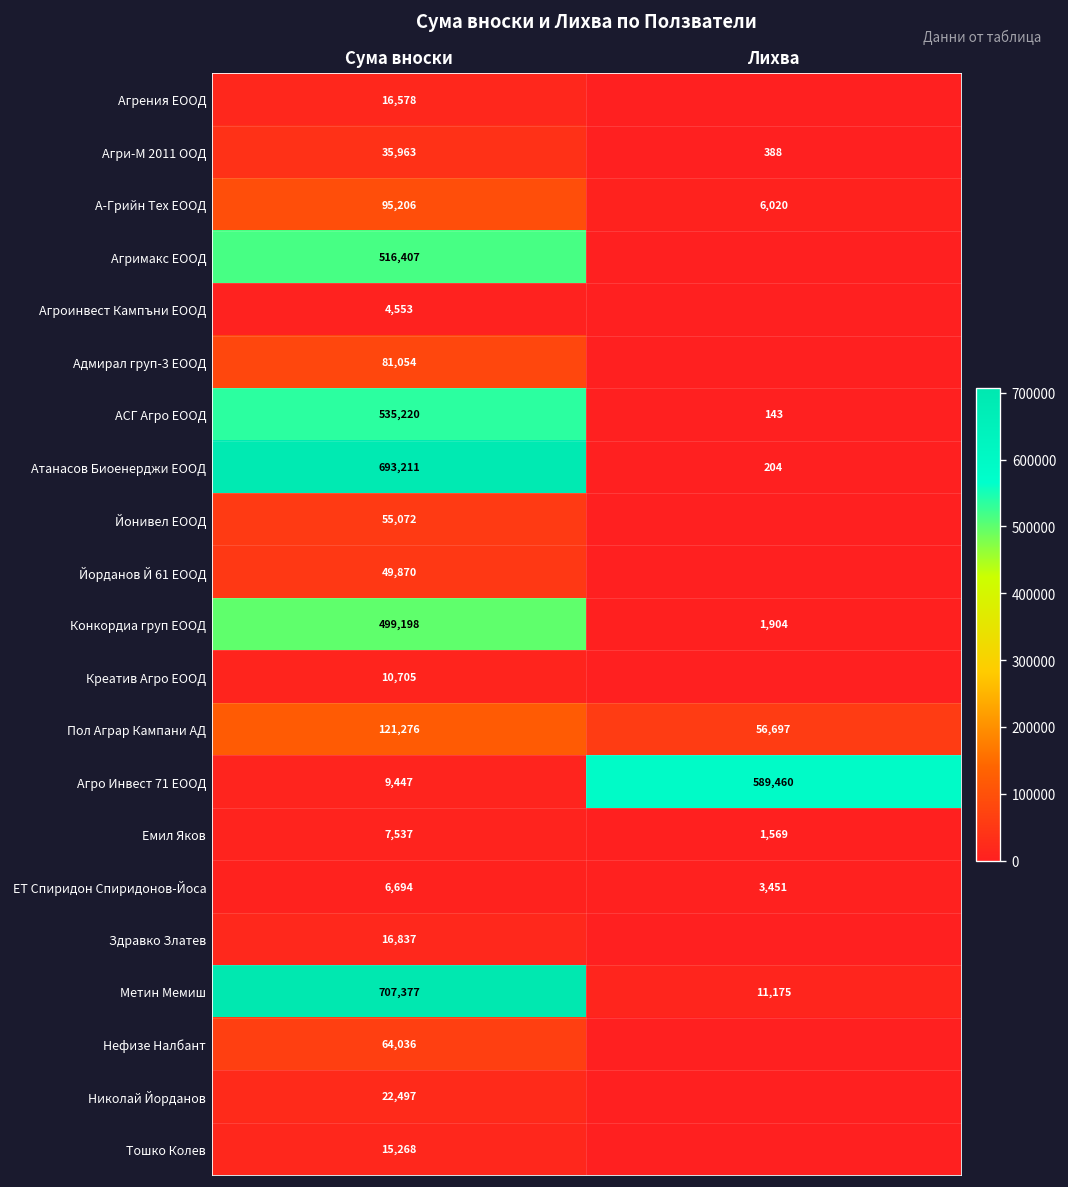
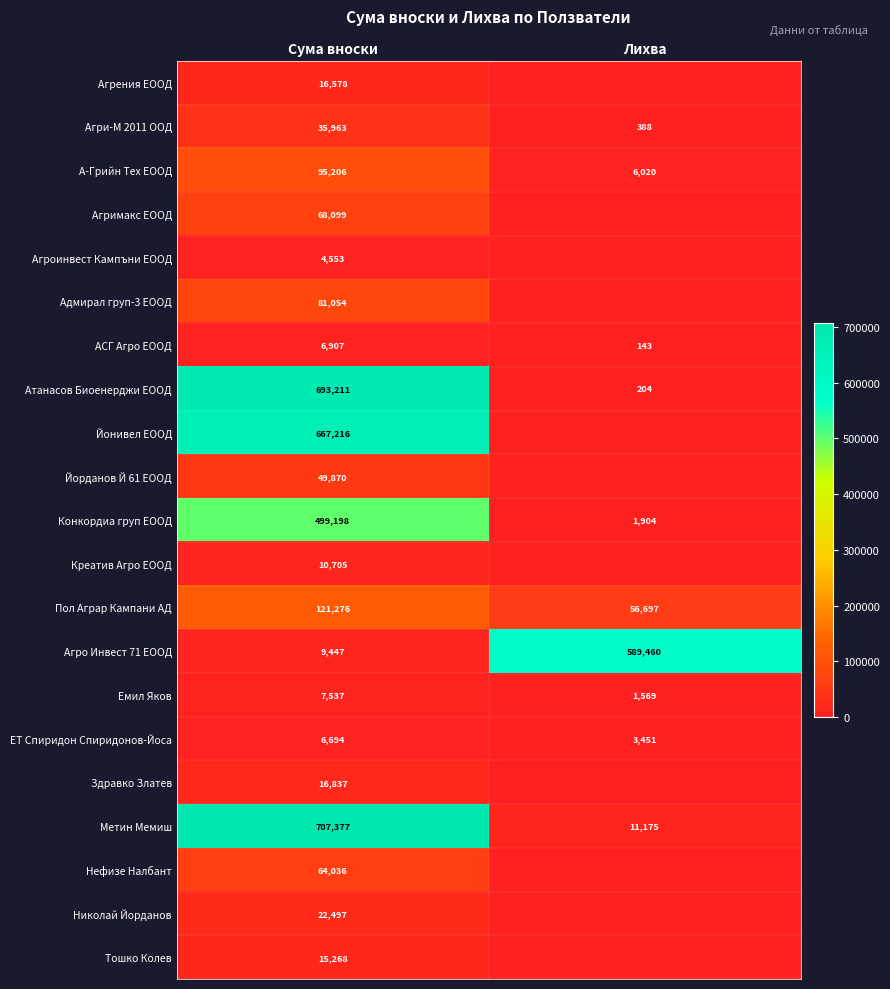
Агримакс ЕООД, Сума вноски: 516,407 -> 68,099
АСГ Агро ЕООД, Сума вноски: 535,220 -> 6,907
Йонивел ЕООД, Сума вноски: 55,072 -> 667,216
